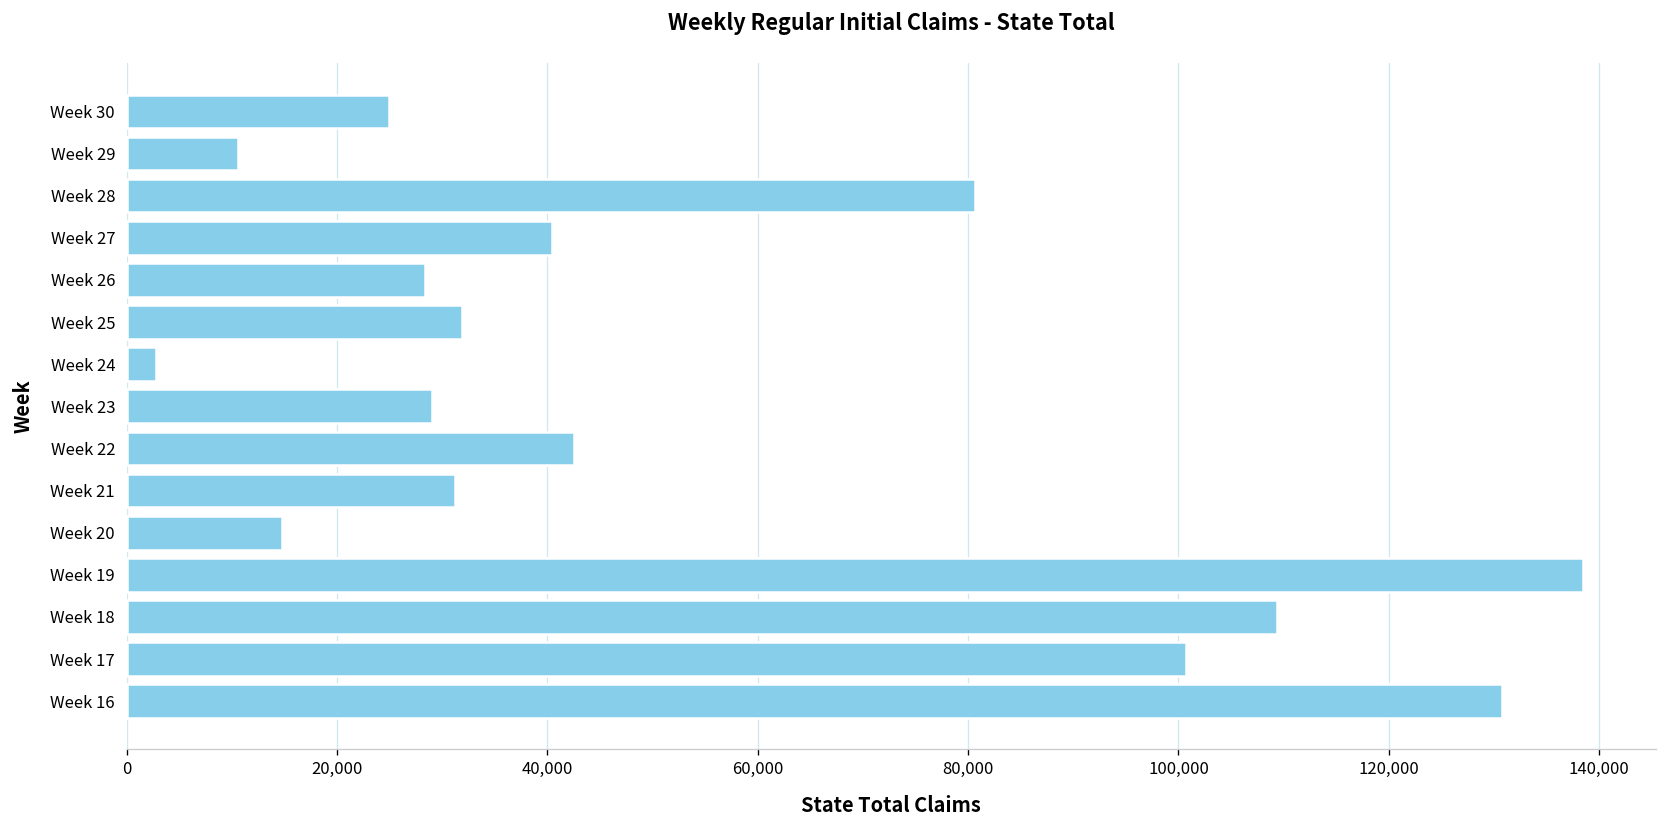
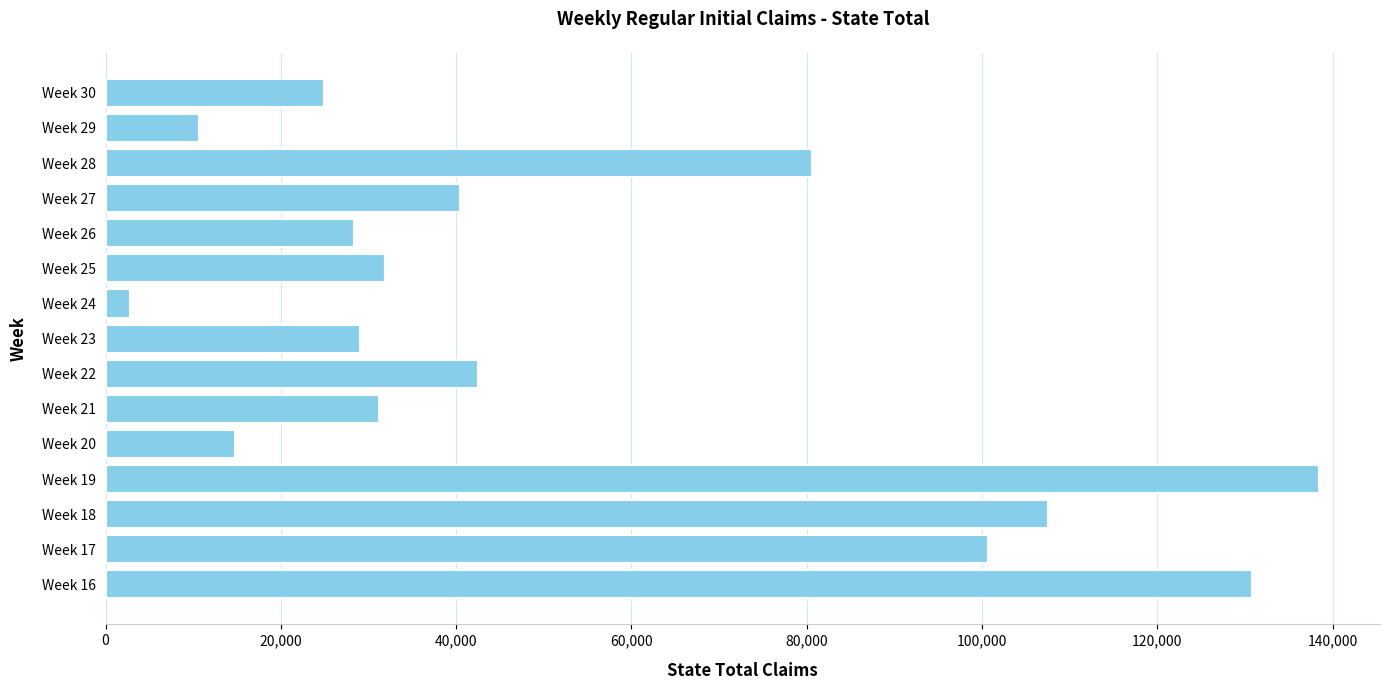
Week 18: 109,000 -> 108,000
